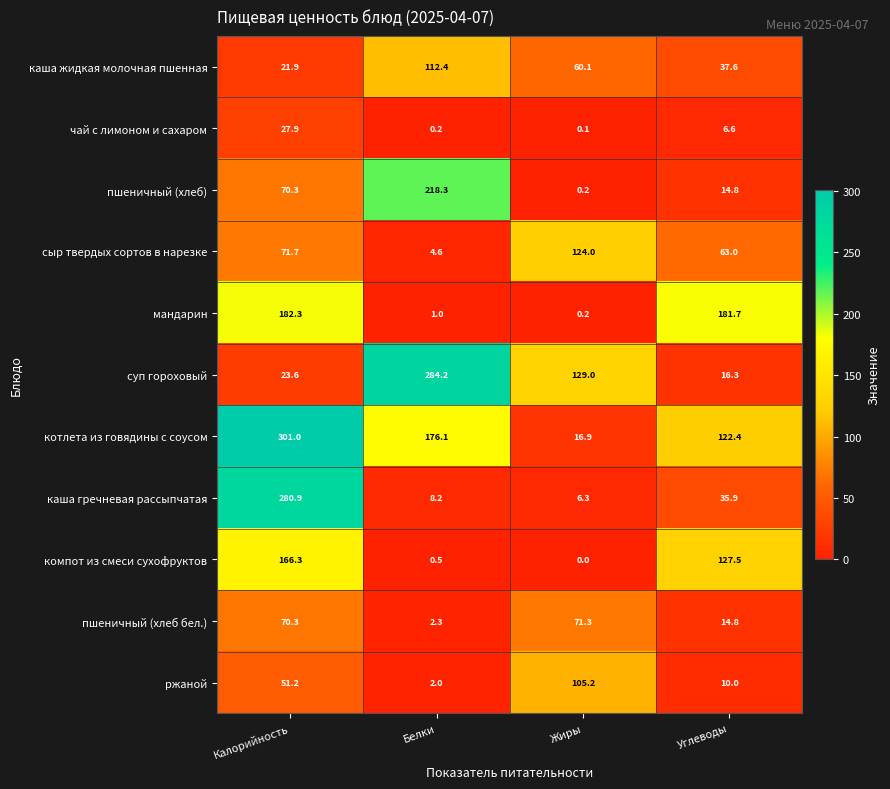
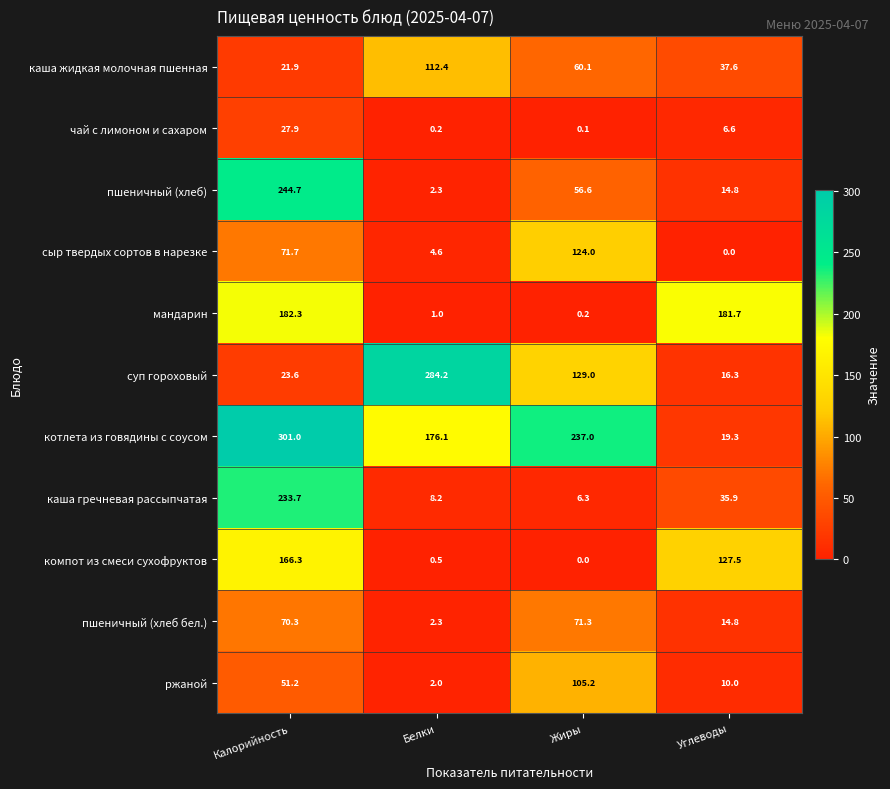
пшеничный (хлеб), Калорийность: 70.3 -> 244.7
пшеничный (хлеб), Белки: 218.3 -> 2.3
пшеничный (хлеб), Жиры: 0.2 -> 56.6
сыр твердых сортов в нарезке, Углеводы: 63.0 -> 0.0
котлета из говядины с соусом, Жиры: 16.9 -> 237.0
котлета из говядины с соусом, Углеводы: 122.4 -> 19.3
каша гречневая рассыпчатая, Калорийность: 280.9 -> 233.7
